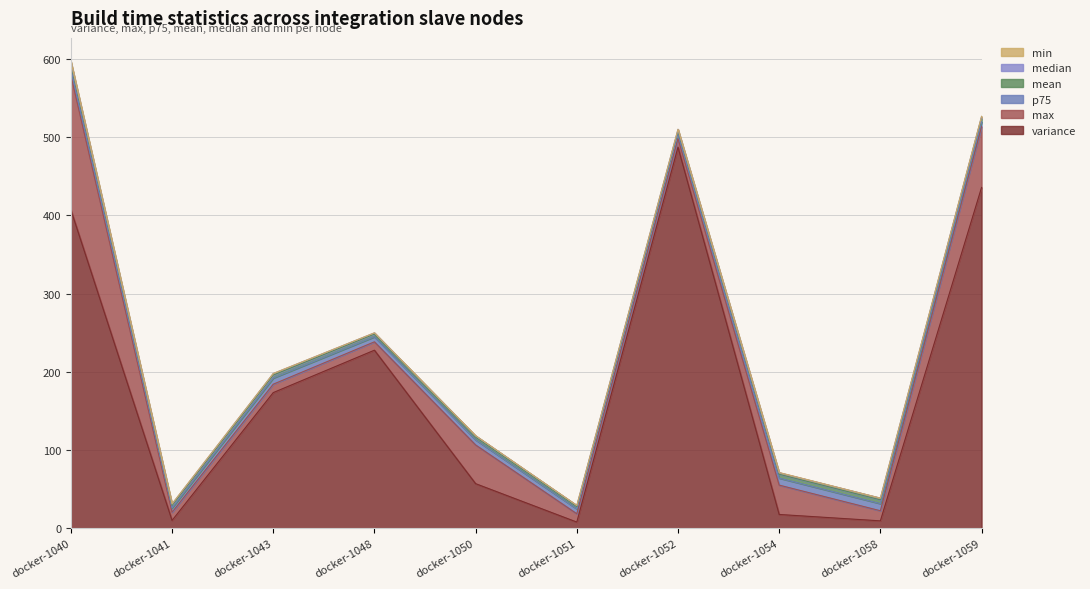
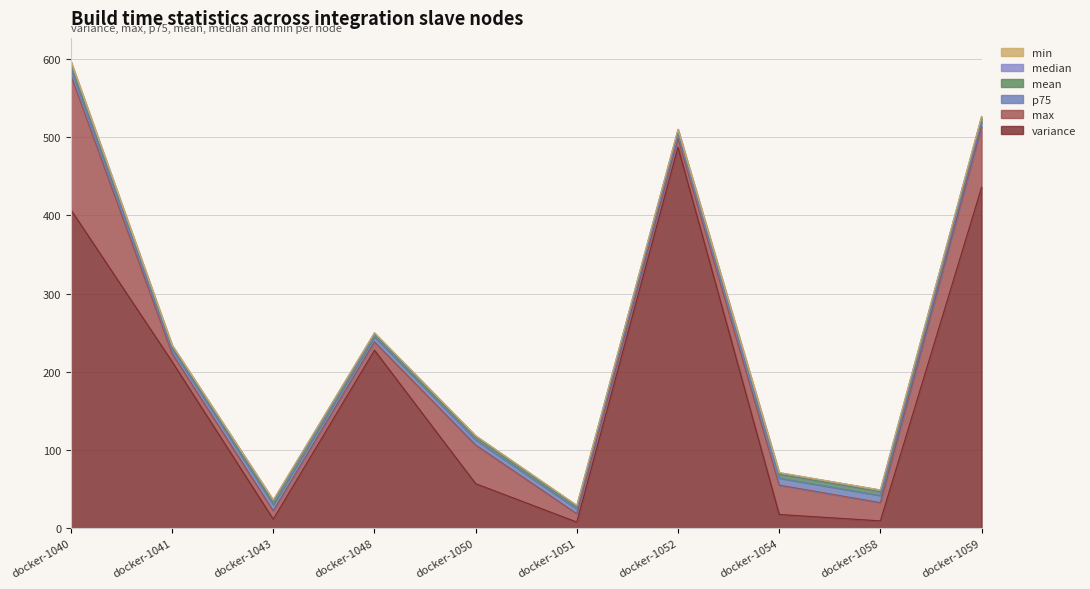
variance, docker-1041: 10 -> 210
variance, docker-1043: 170 -> 10
max, docker-1058: 10 -> 20
